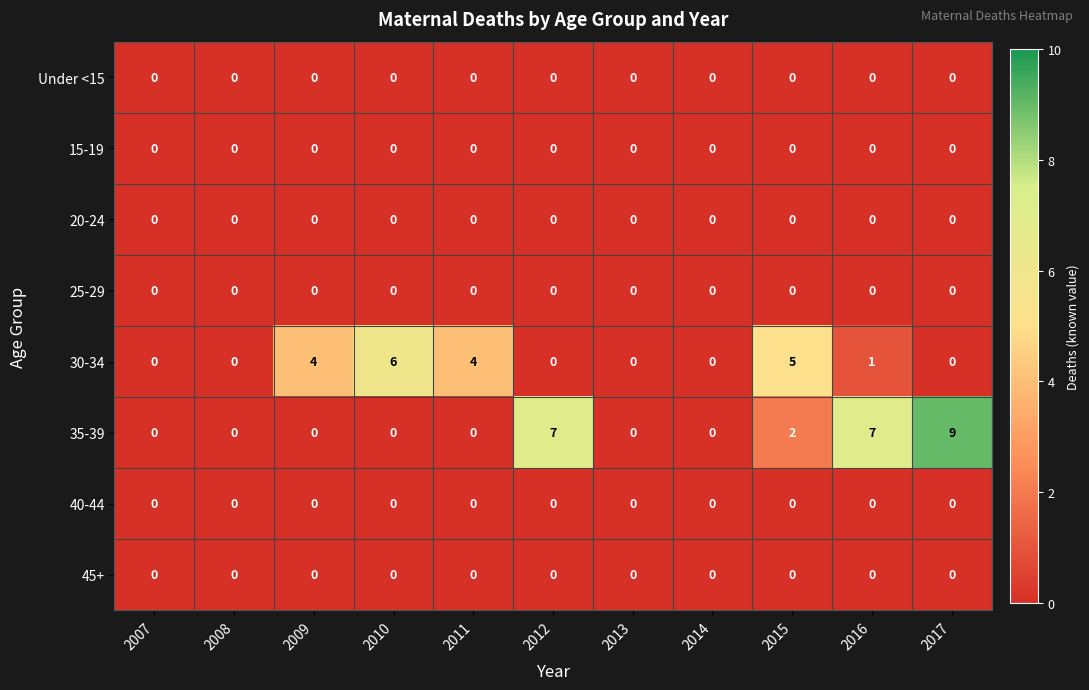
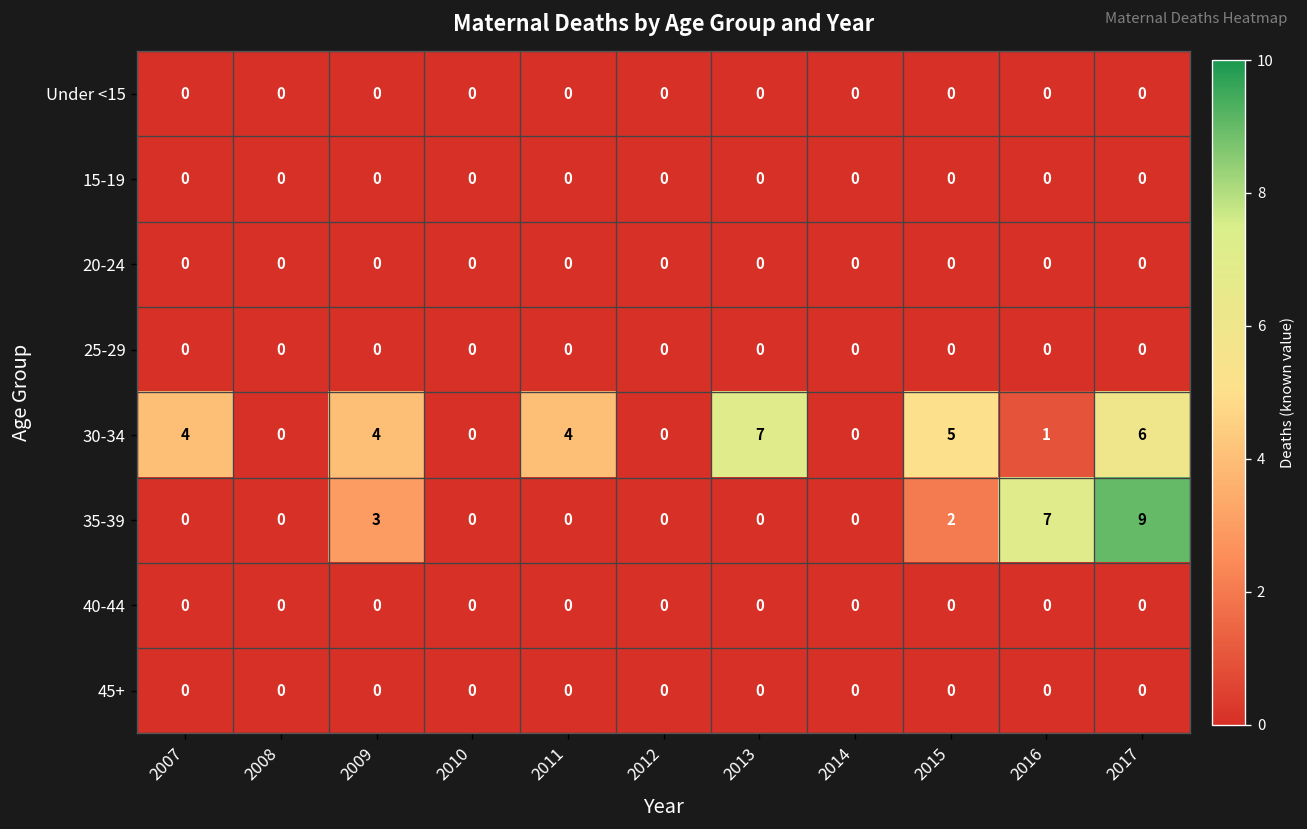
30-34, 2007: 0 -> 4
30-34, 2010: 6 -> 0
30-34, 2013: 0 -> 7
30-34, 2017: 0 -> 6
35-39, 2009: 0 -> 3
35-39, 2012: 7 -> 0
